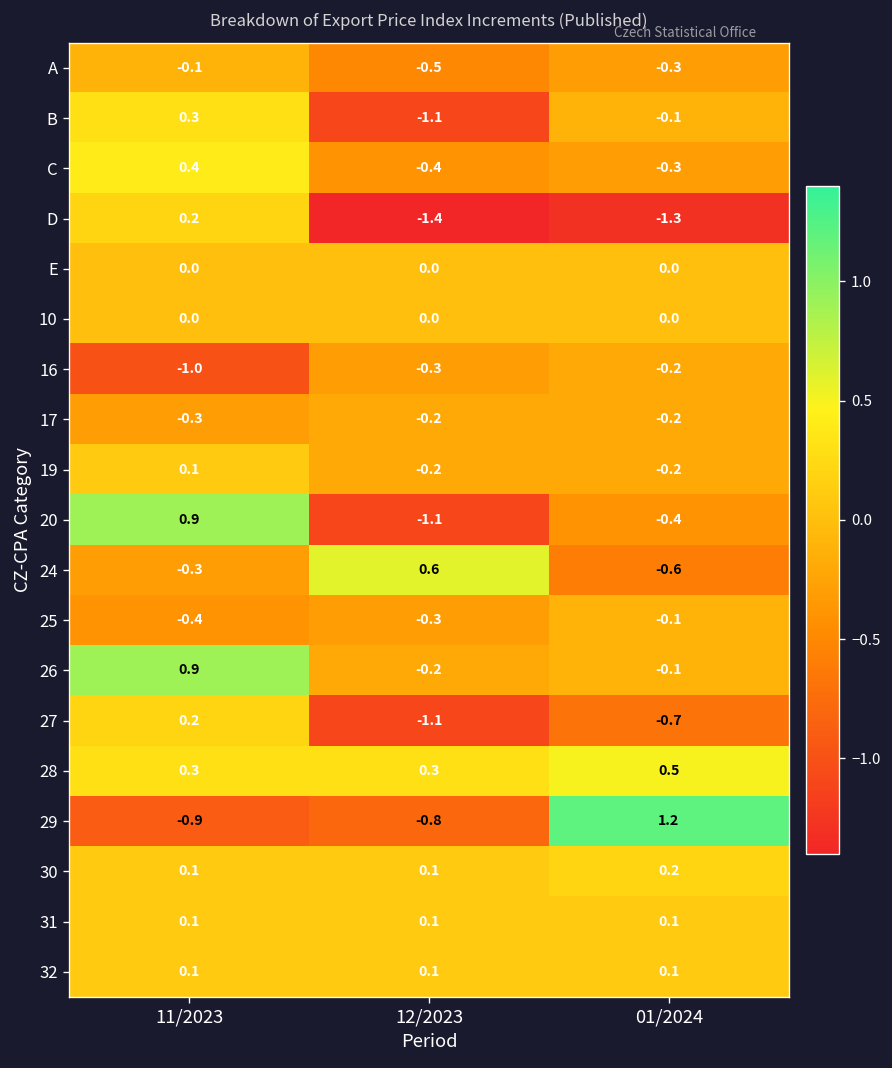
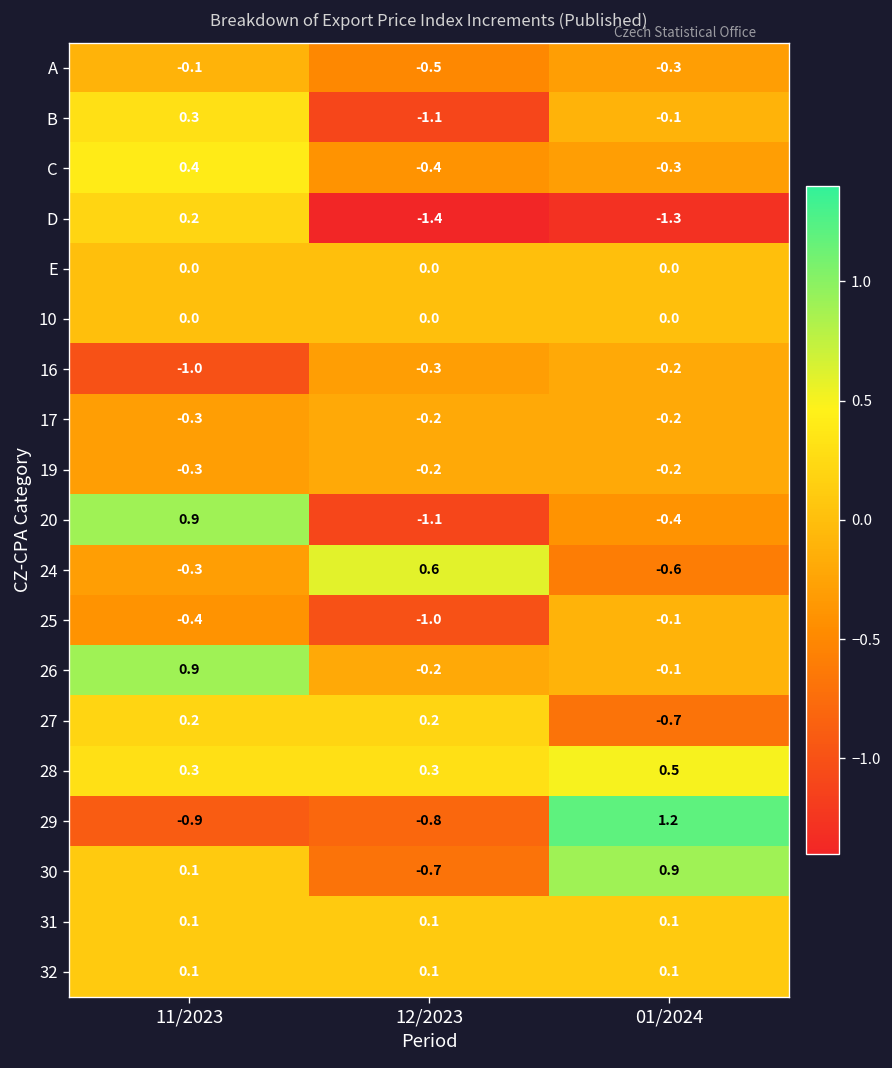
19, 11/2023: 0.1 -> -0.3
25, 12/2023: -0.3 -> -1.0
27, 12/2023: -1.1 -> 0.2
30, 12/2023: 0.1 -> -0.7
30, 01/2024: 0.2 -> 0.9
